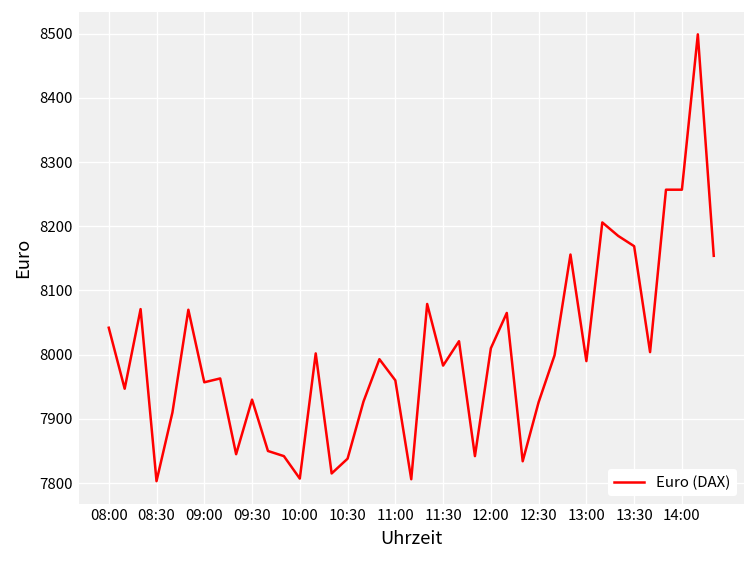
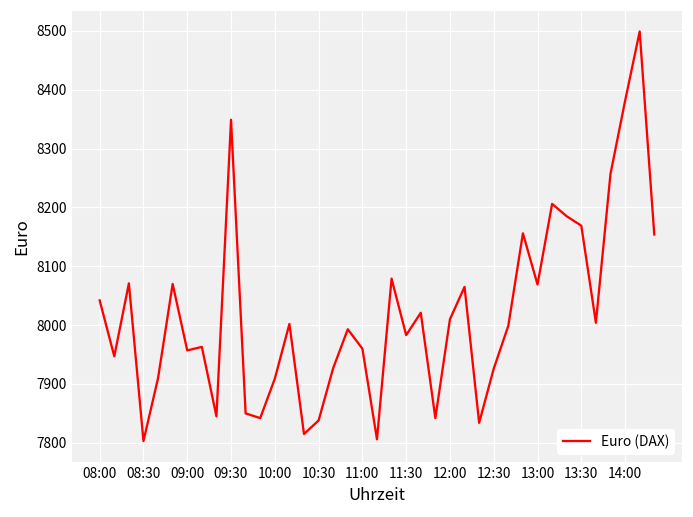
09:30: 7930 -> 8350
10:00: 7810 -> 7910
13:00: 7990 -> 8070
14:00: 8260 -> 8380
